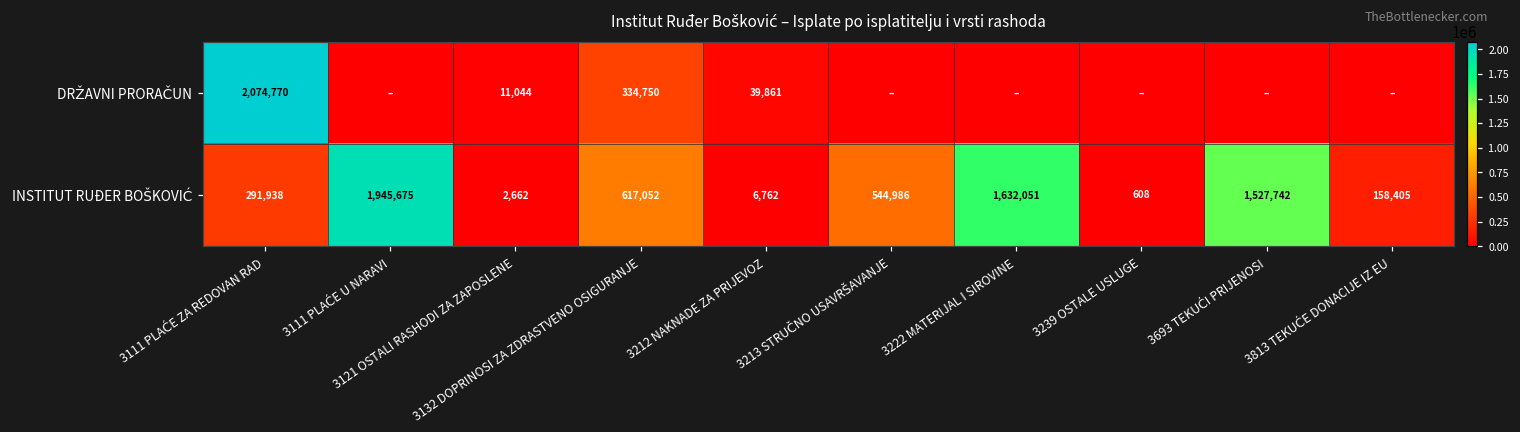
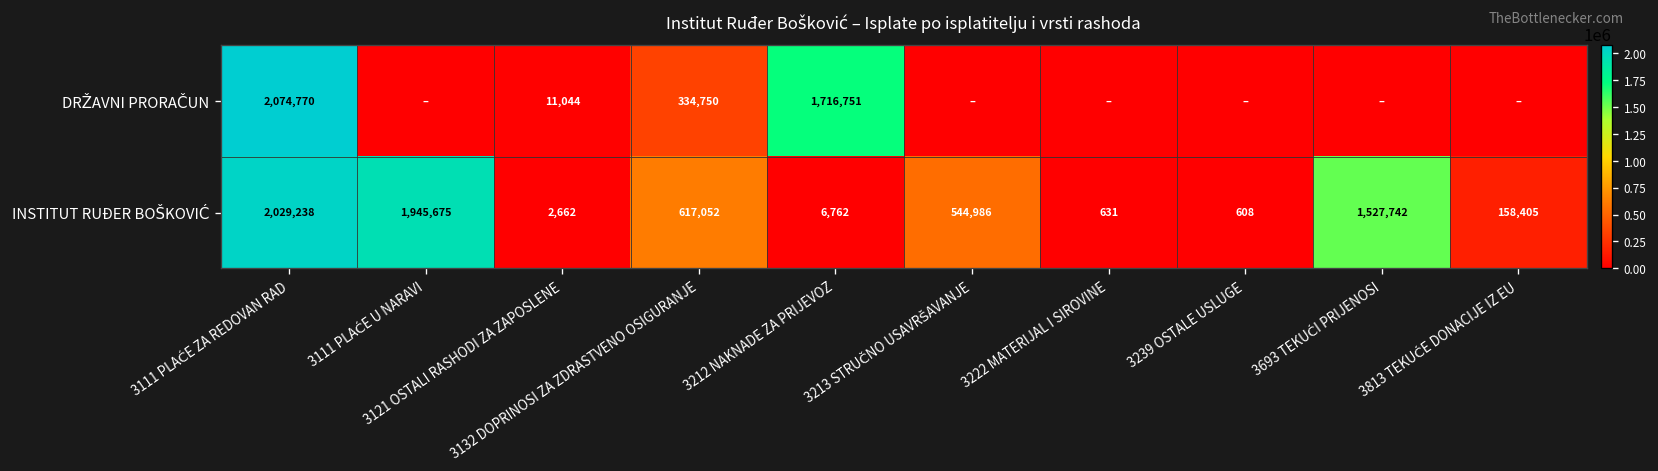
DRŽAVNI PRORAČUN, 3212 NAKNADE ZA PRIJEVOZ: 39,861 -> 1,716,751
INSTITUT RUĐER BOŠKOVIĆ, 3111 PLAĆE ZA REDOVAN RAD: 291,938 -> 2,029,238
INSTITUT RUĐER BOŠKOVIĆ, 3222 MATERIJAL I SIROVINE: 1,632,051 -> 631
